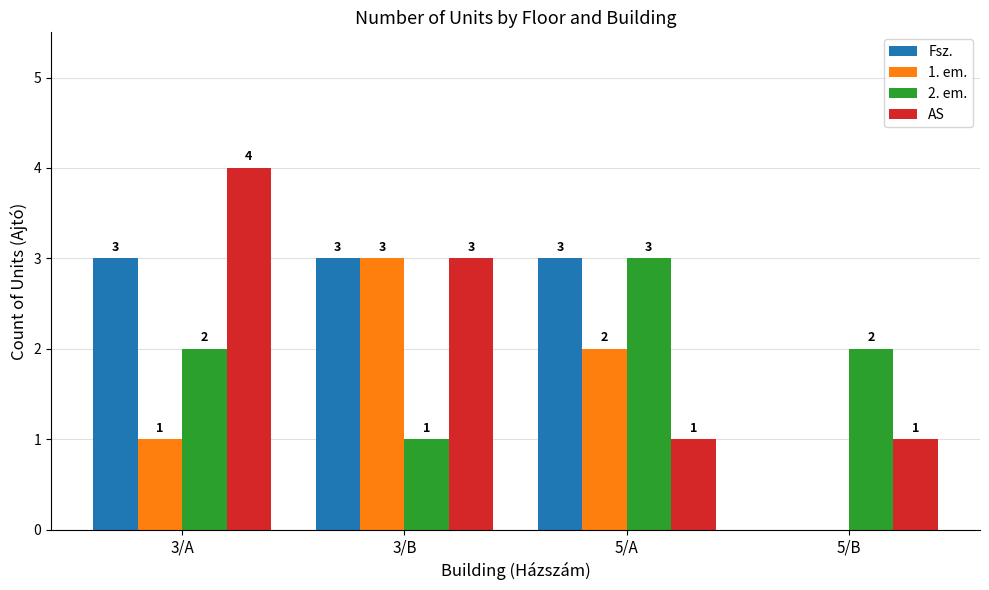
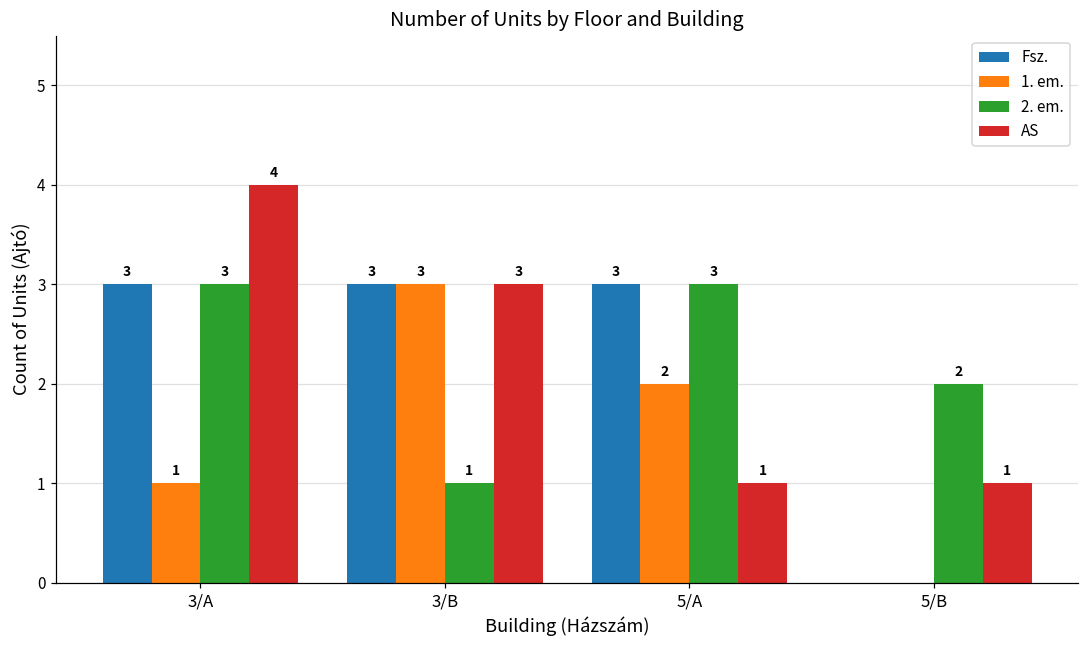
2. em., 3/A: 2 -> 3
